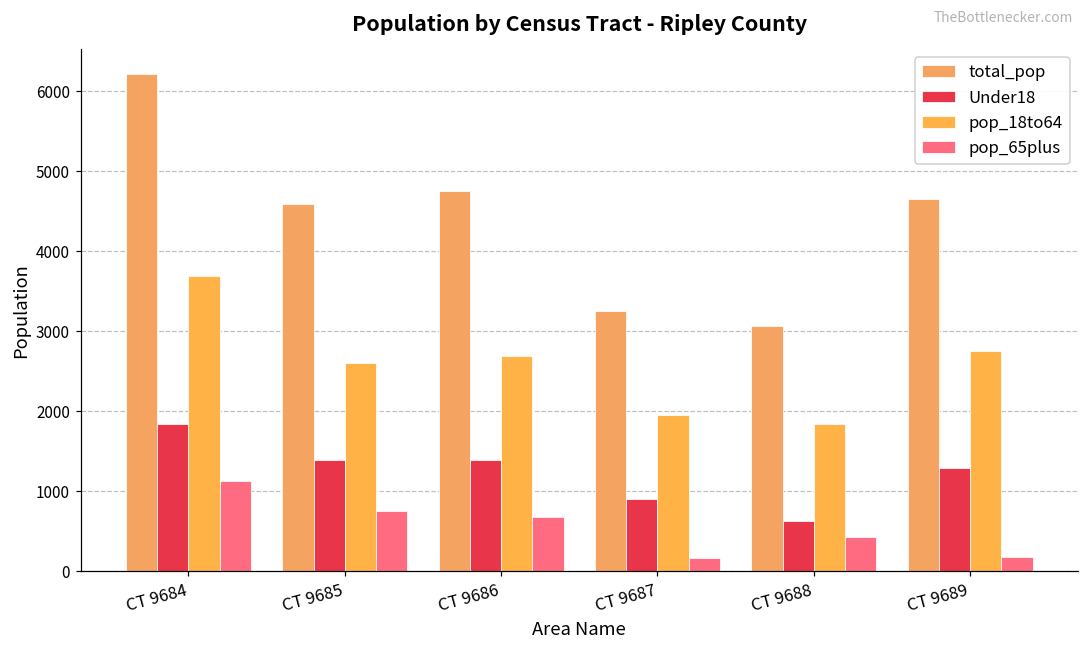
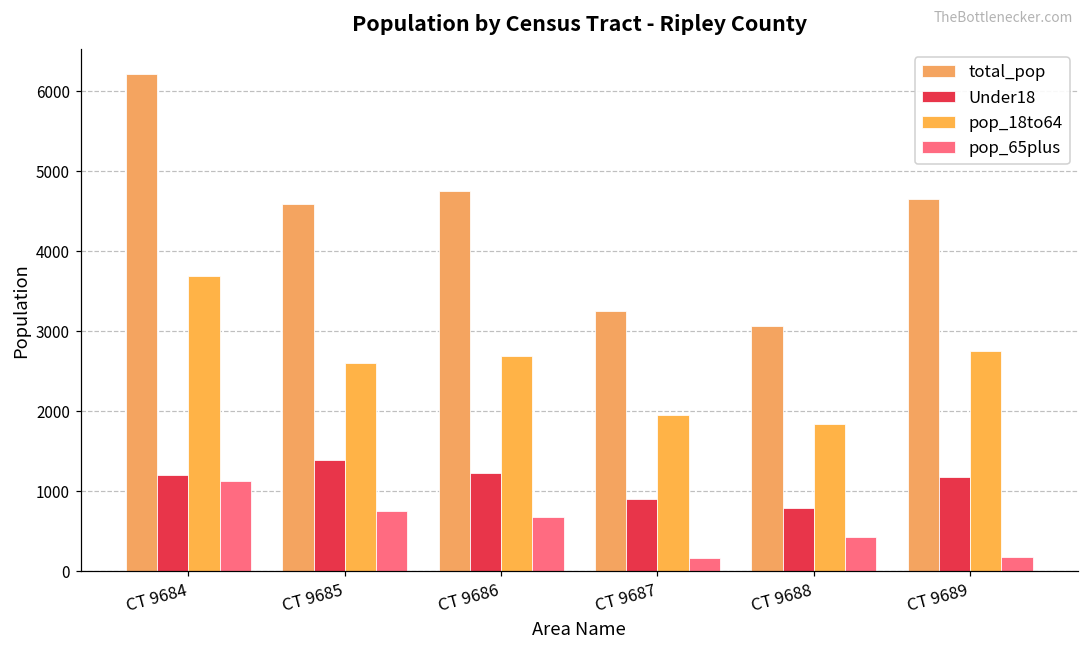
Under18, CT 9684: 1800 -> 1200
Under18, CT 9686: 1400 -> 1200
Under18, CT 9688: 600 -> 800
Under18, CT 9689: 1300 -> 1200
